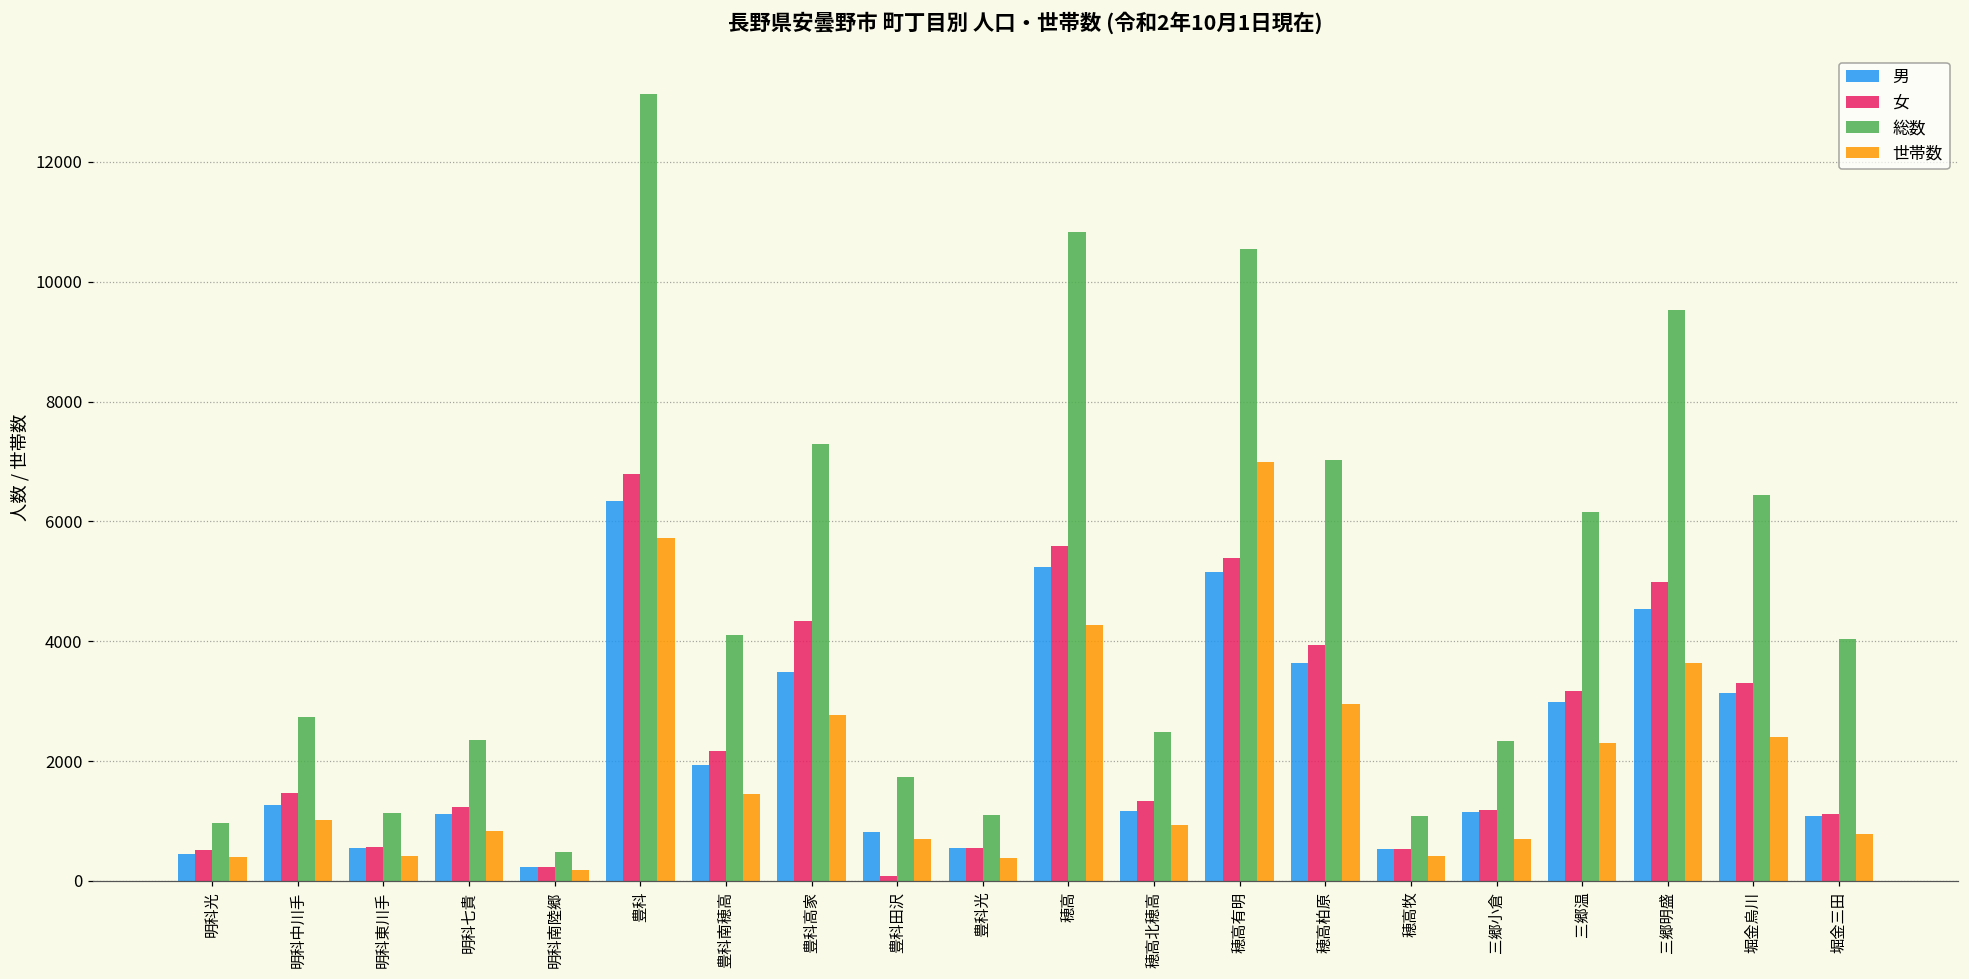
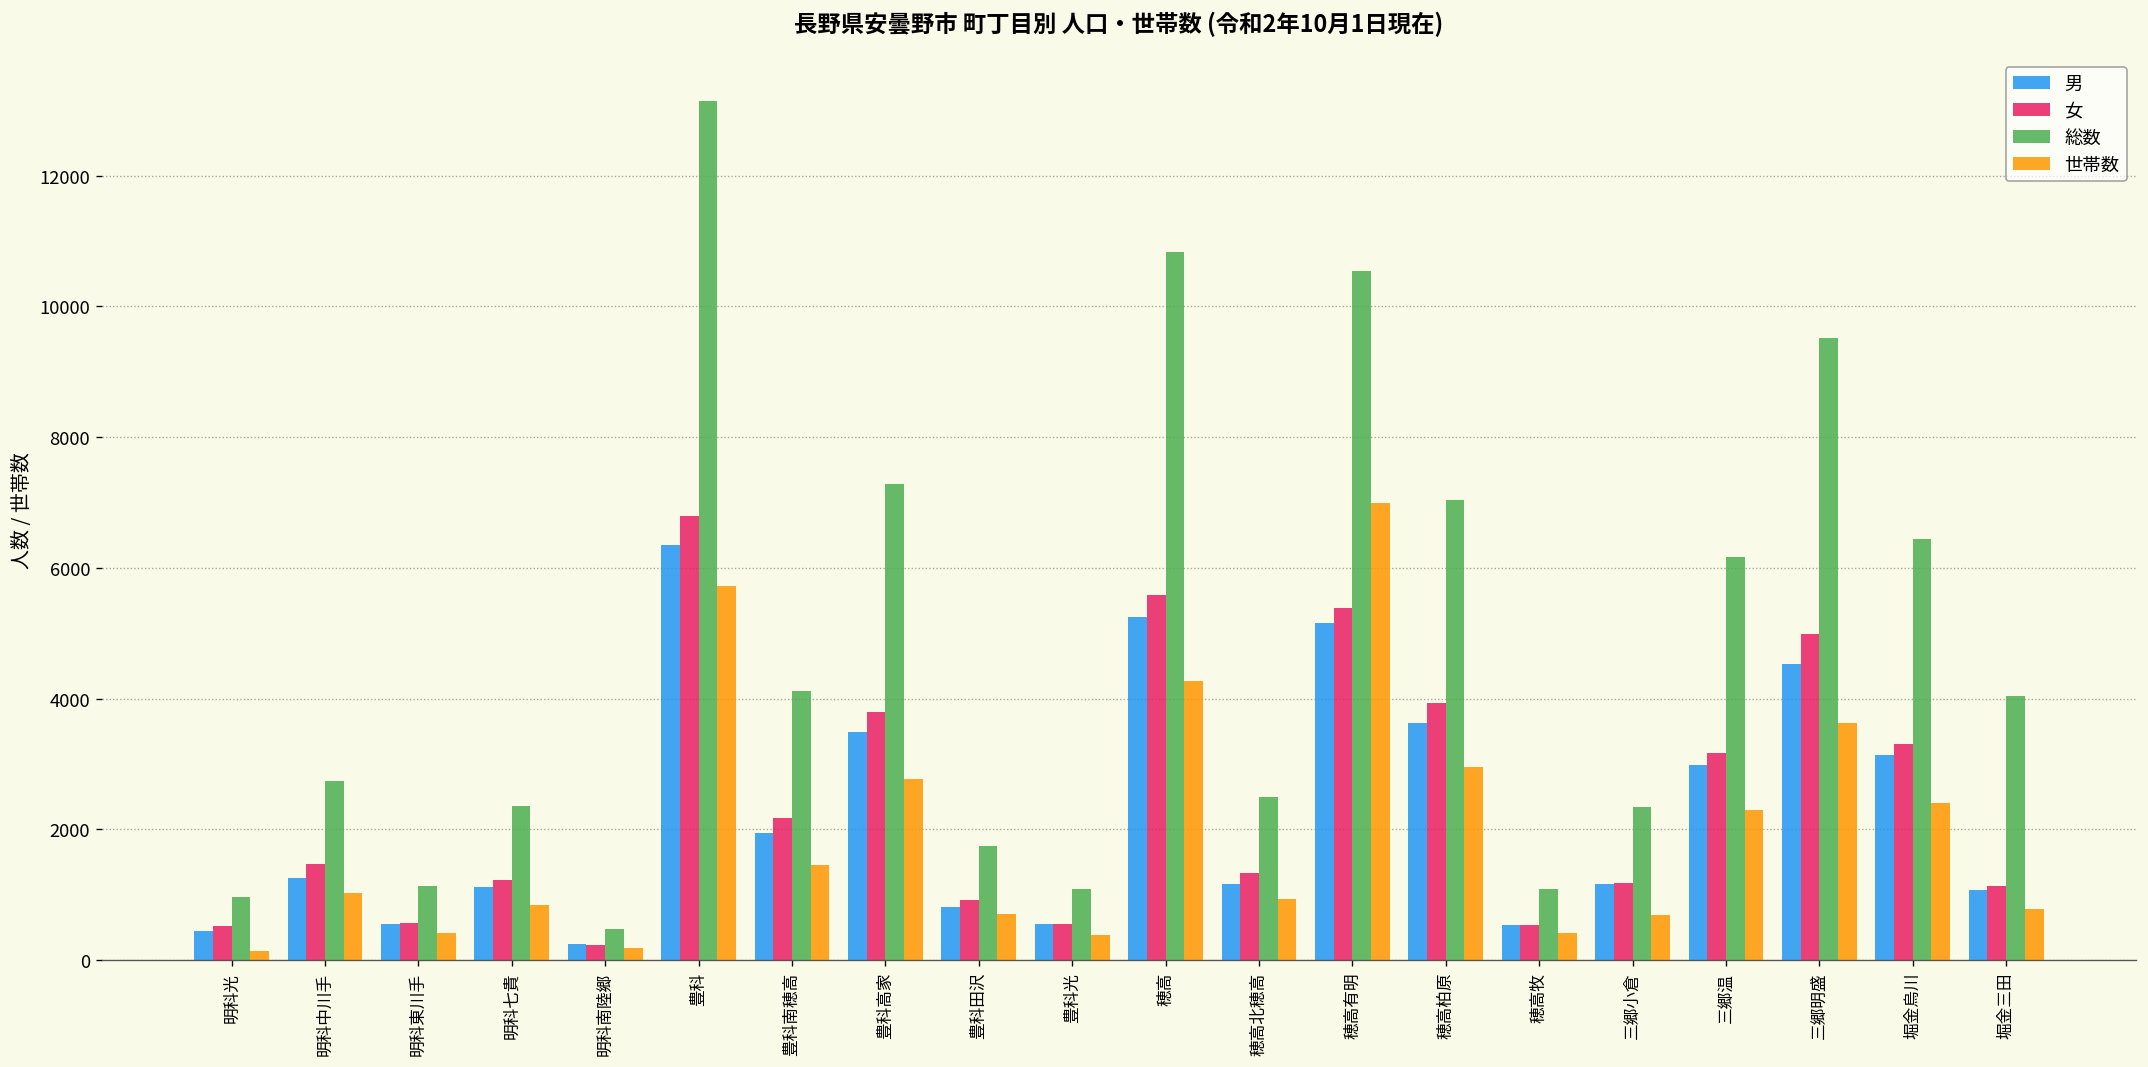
世帯数, 明科光: 400 -> 100
女, 豊科高家: 4300 -> 3800
女, 豊科田沢: 100 -> 900
